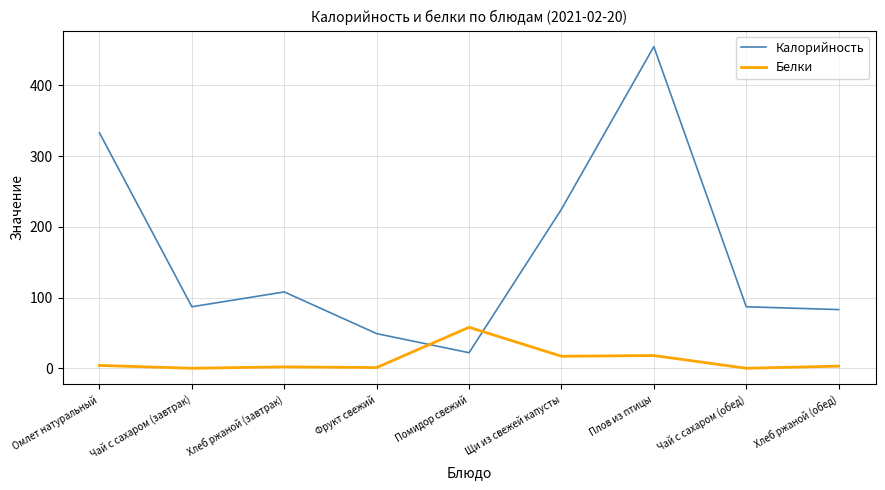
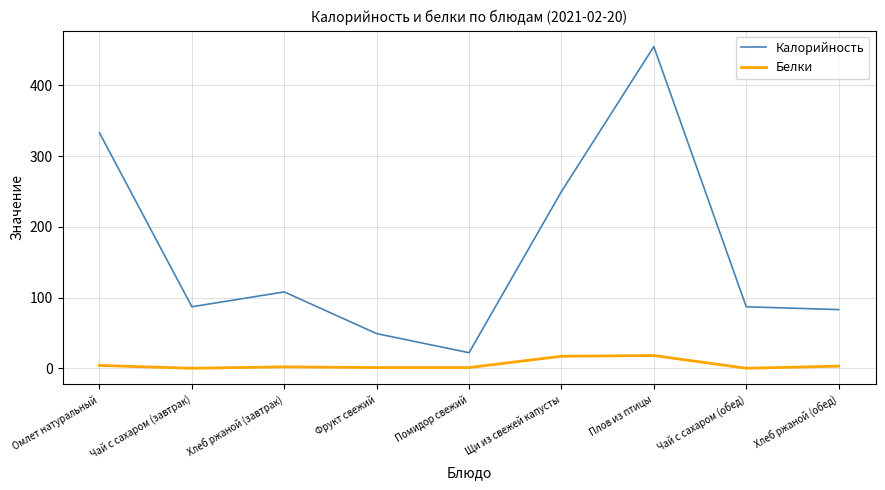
Белки, Помидор свежий: 60 -> 0
Калорийность, Щи из свежей капусты: 230 -> 250
